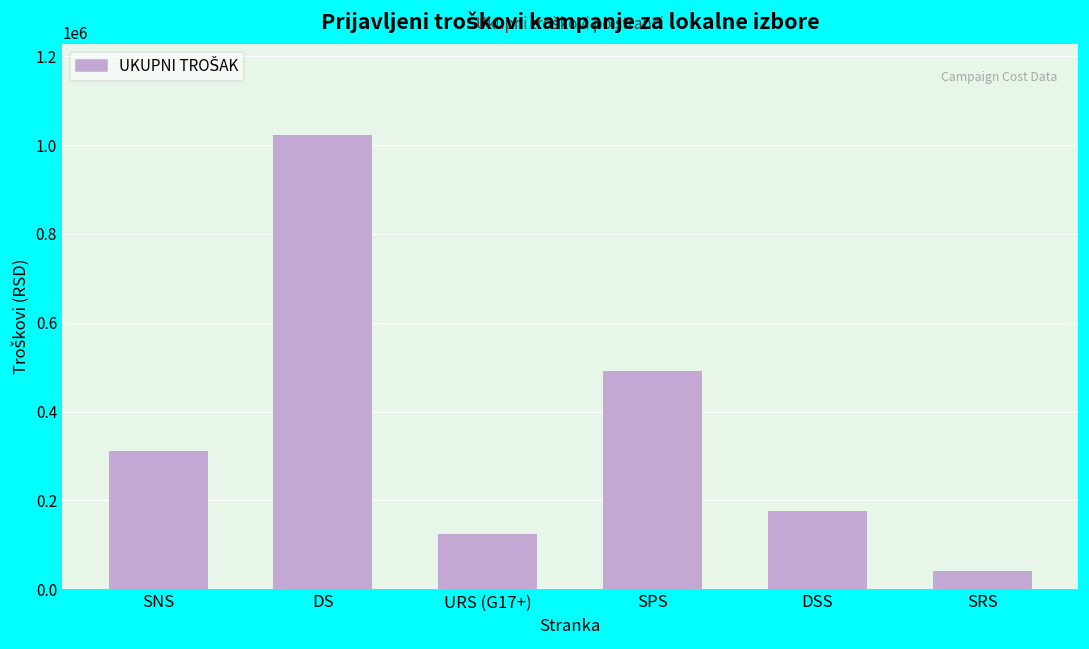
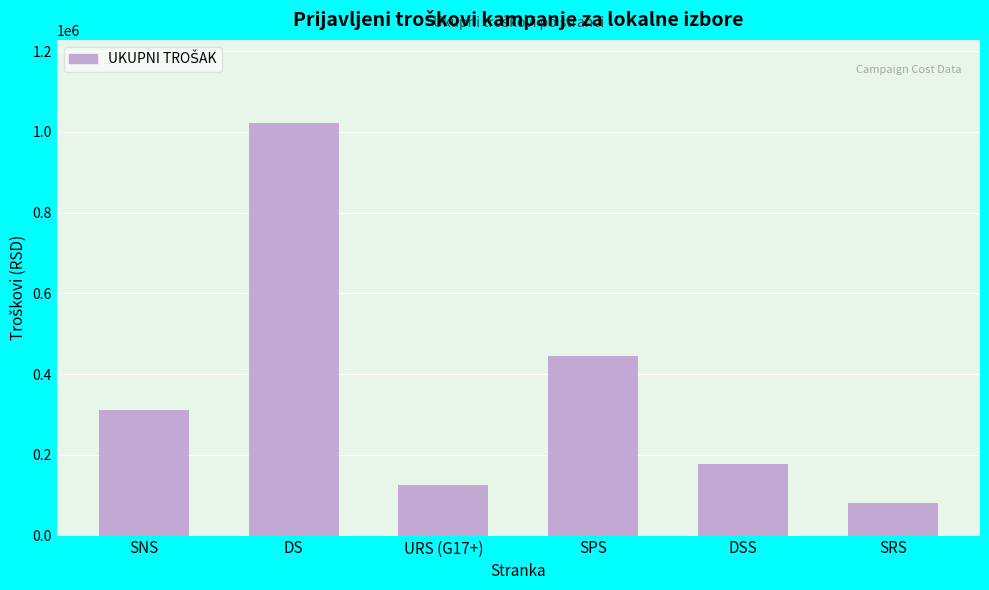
SPS: 490000 -> 440000
SRS: 40000 -> 80000
